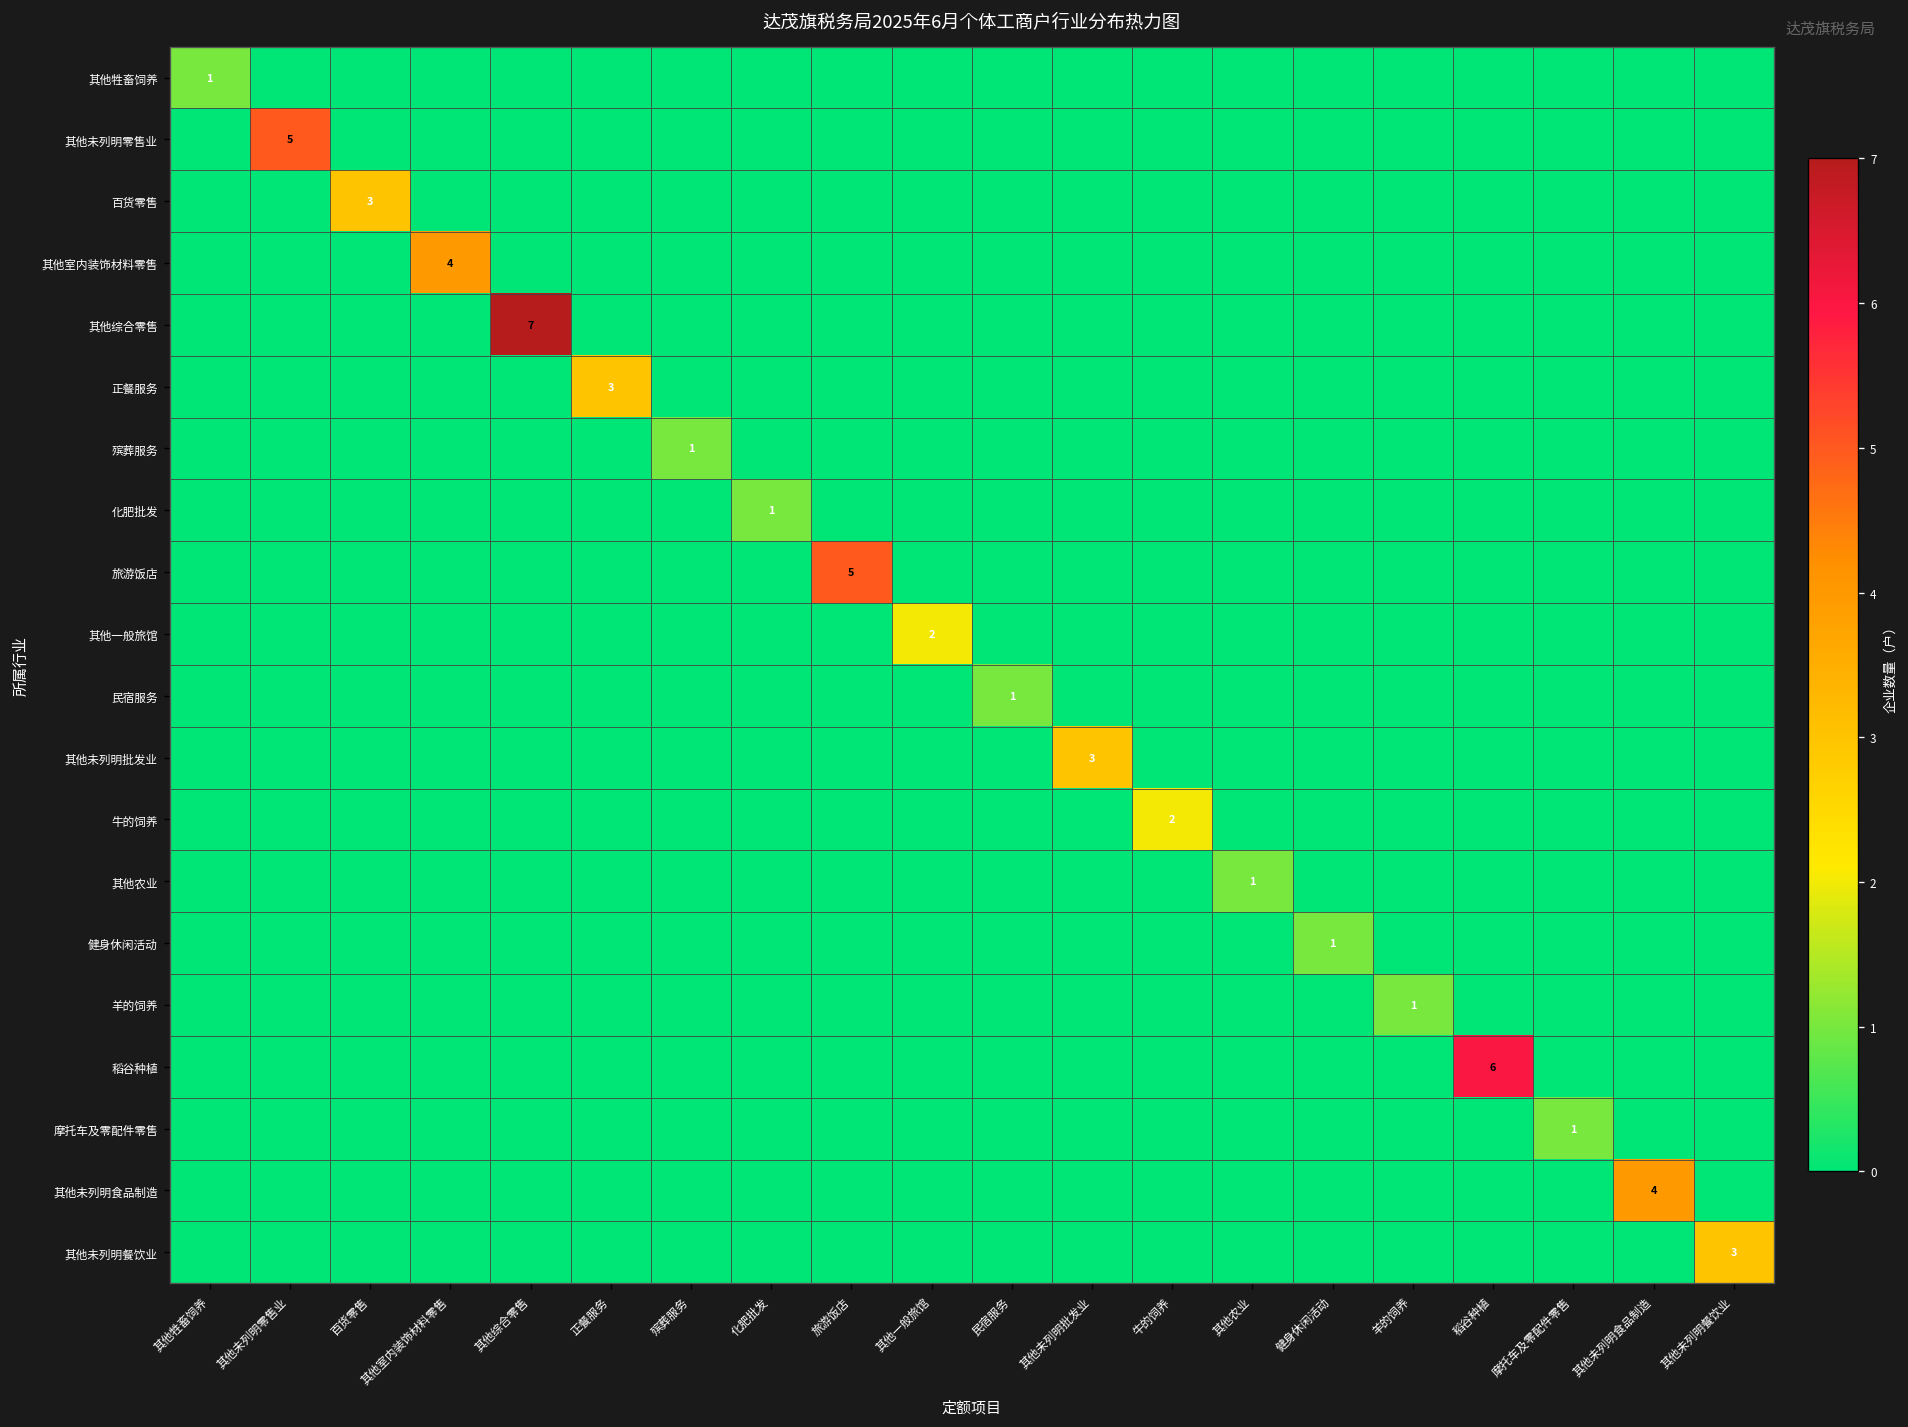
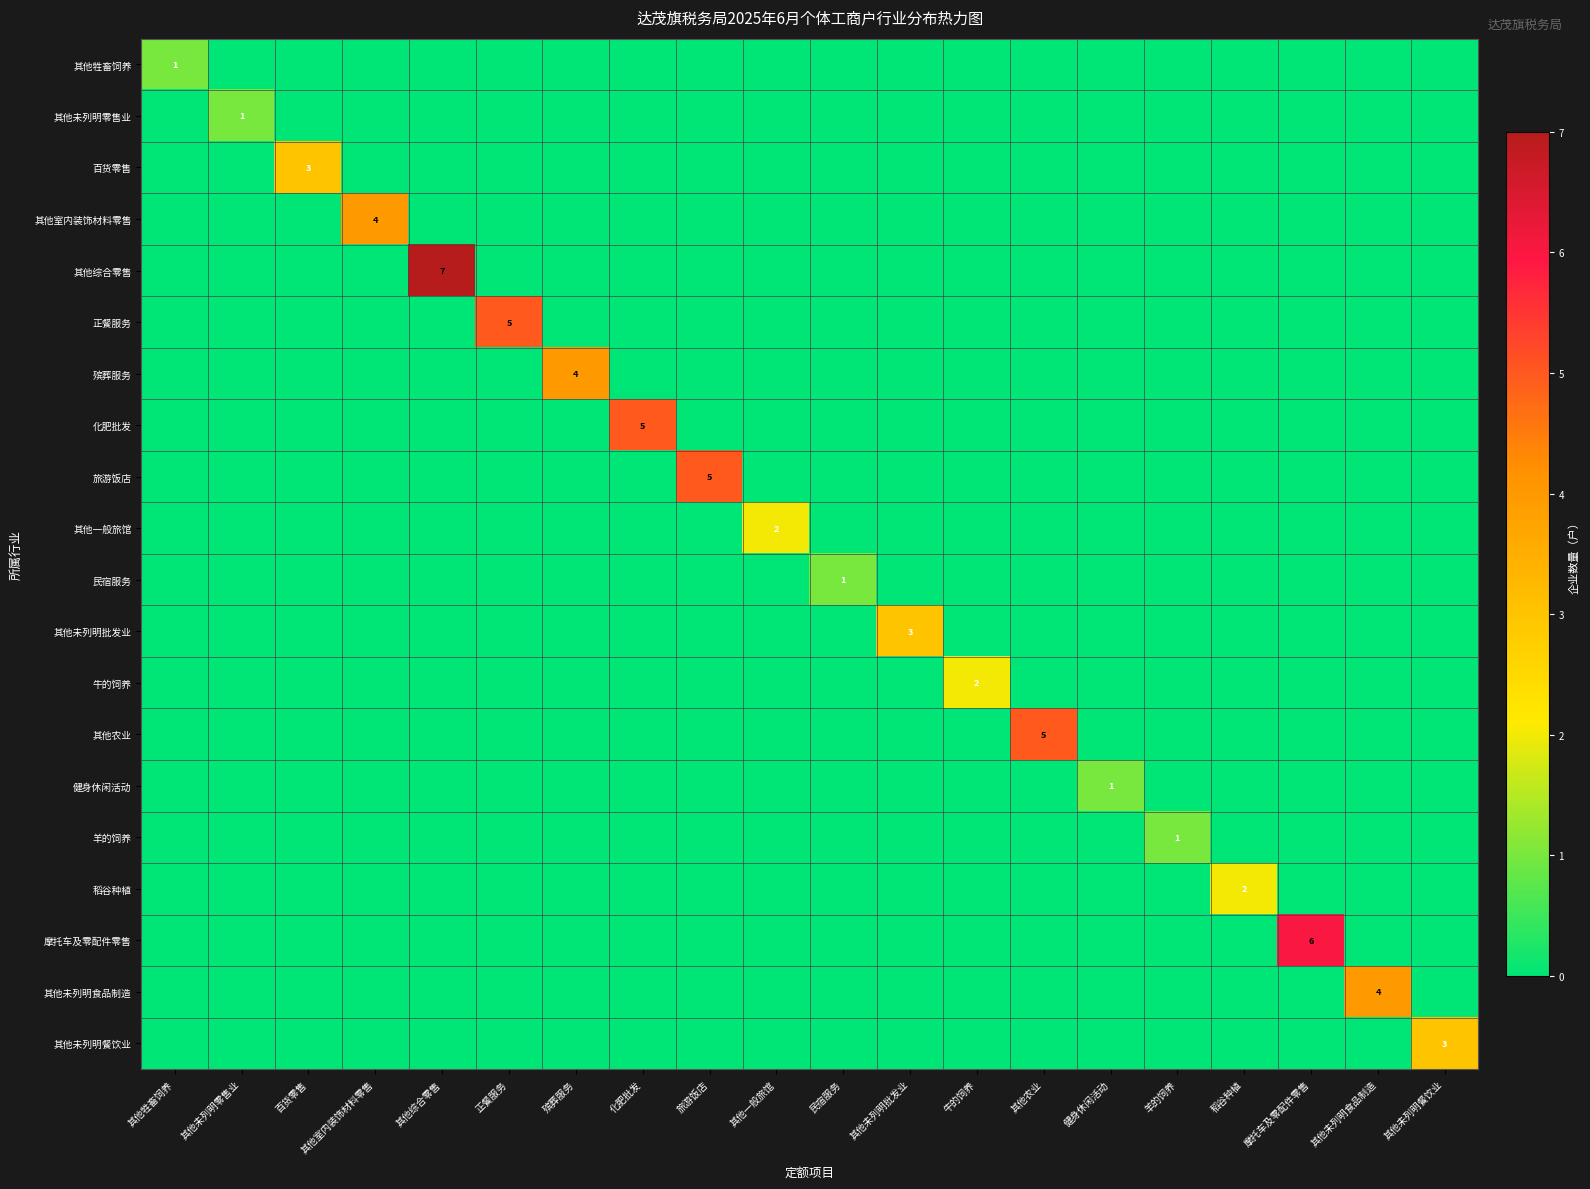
其他未列明零售业, 其他未列明零售业: 5 -> 1
正餐服务, 正餐服务: 3 -> 5
殡葬服务, 殡葬服务: 1 -> 4
化肥批发, 化肥批发: 1 -> 5
其他农业, 其他农业: 1 -> 5
稻谷种植, 稻谷种植: 6 -> 2
摩托车及零配件零售, 摩托车及零配件零售: 1 -> 6
